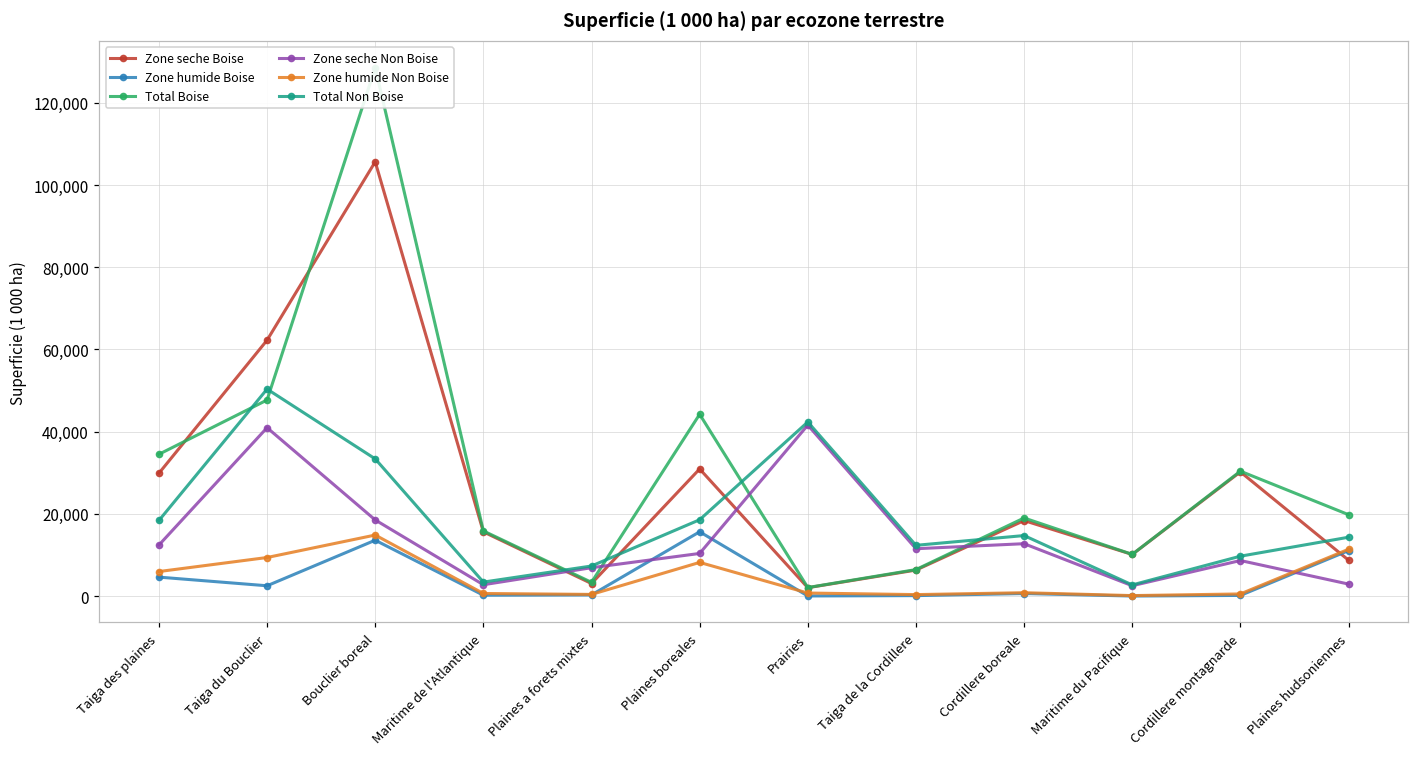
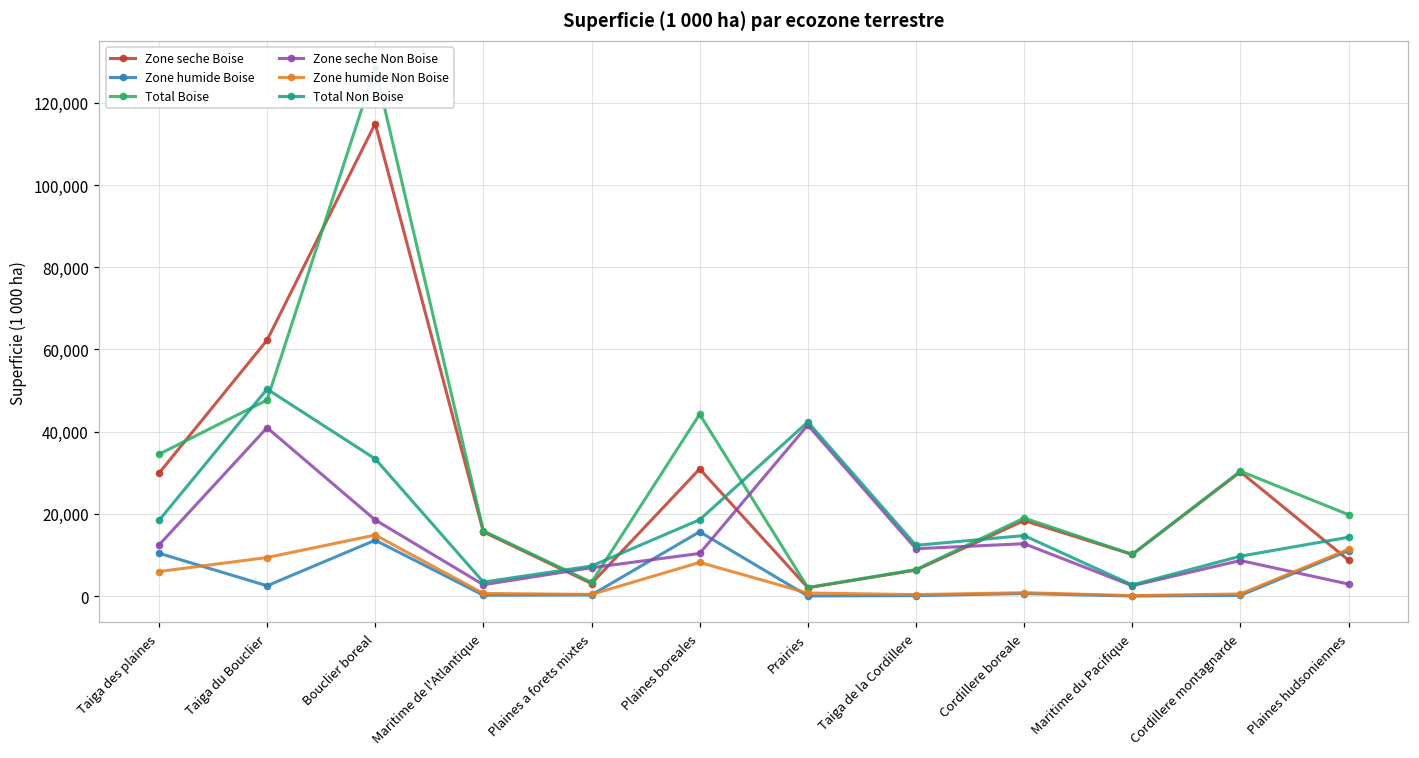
Zone humide Boise, Taiga des plaines: 5,000 -> 10,000
Zone seche Boise, Bouclier boreal: 106,000 -> 115,000
